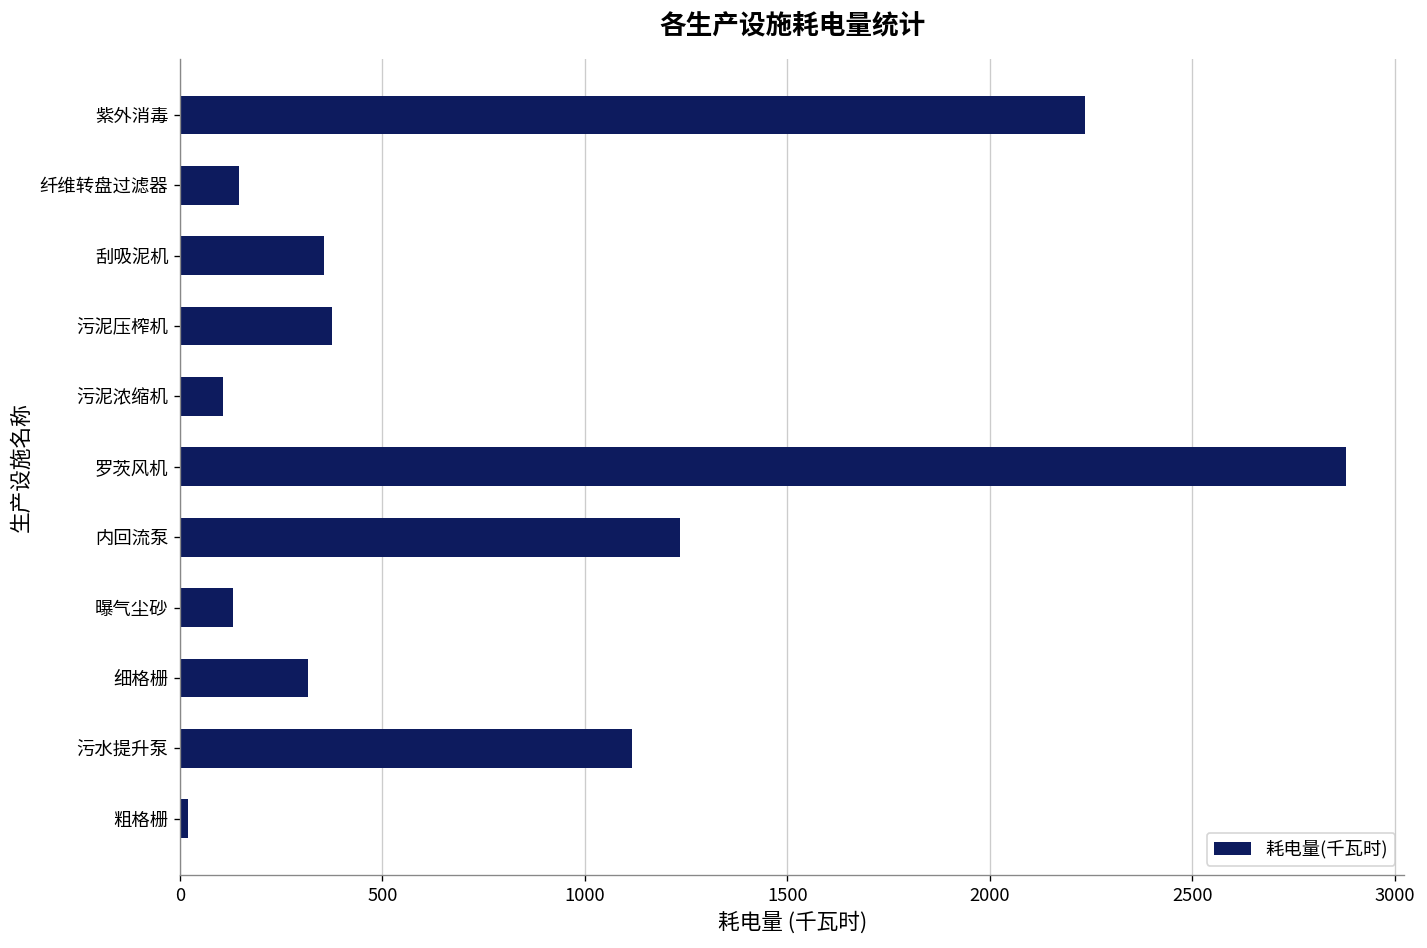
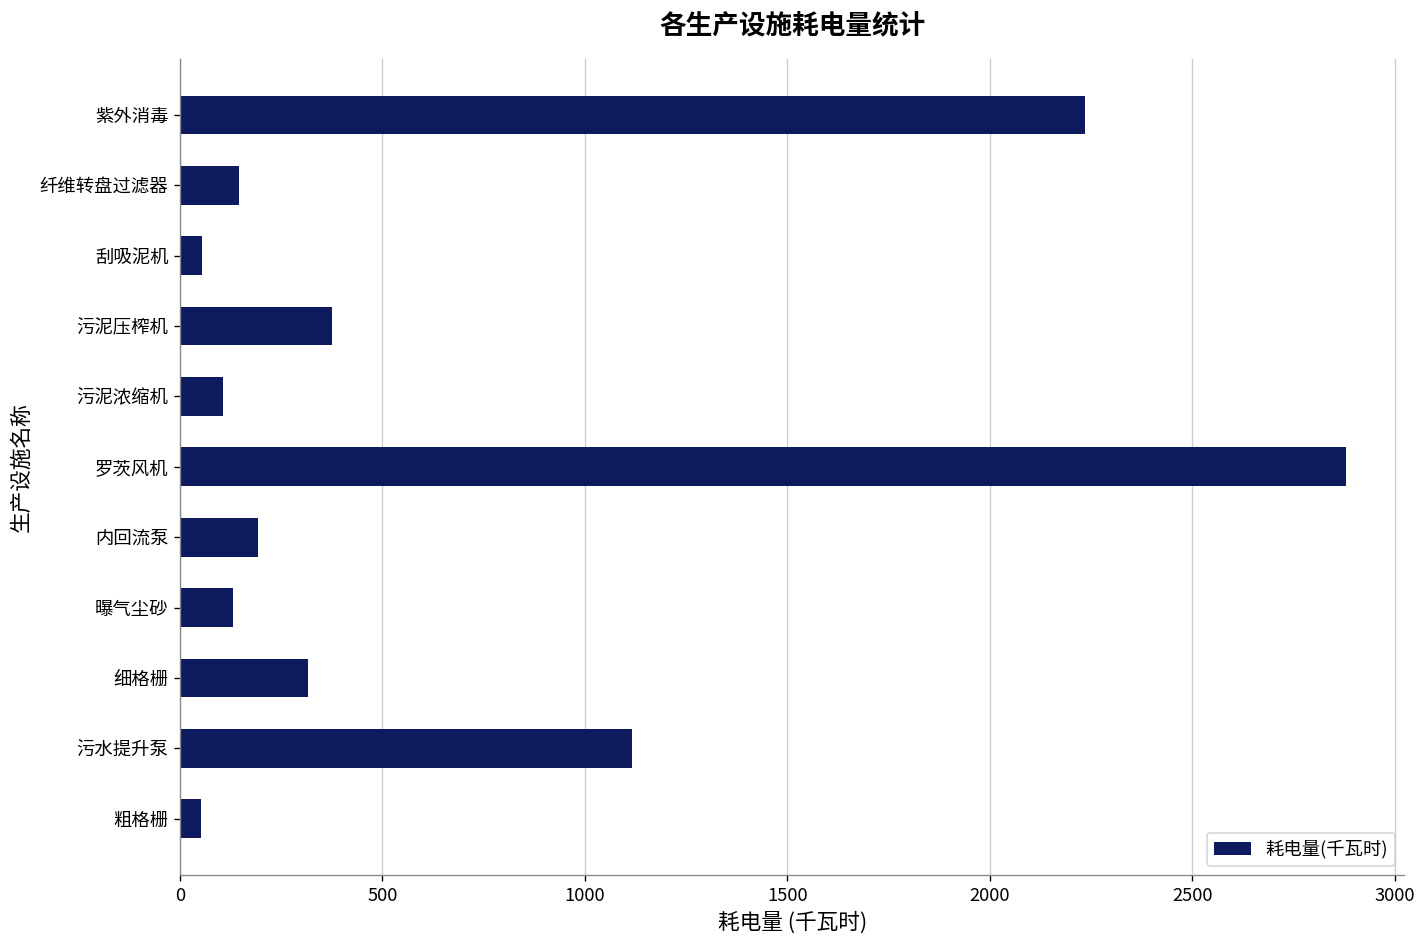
刮吸泥机: 360 -> 50
内回流泵: 1240 -> 190
粗格栅: 20 -> 50
